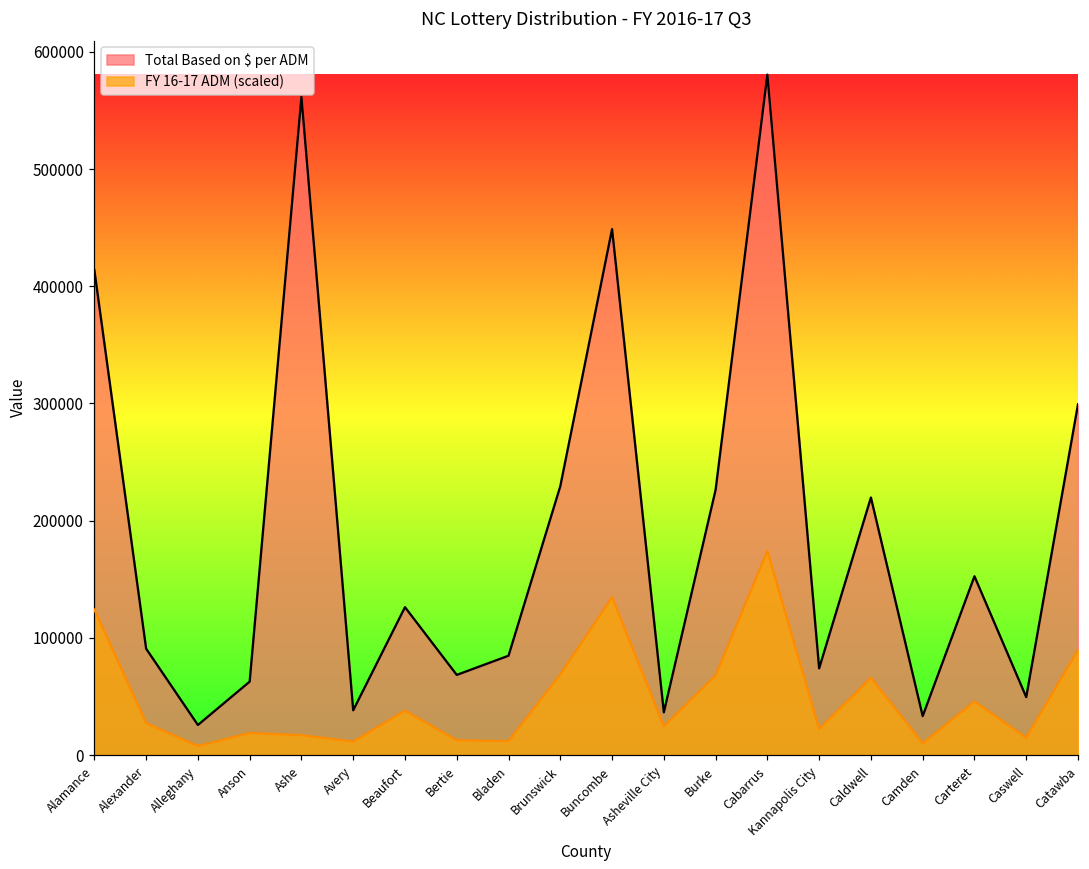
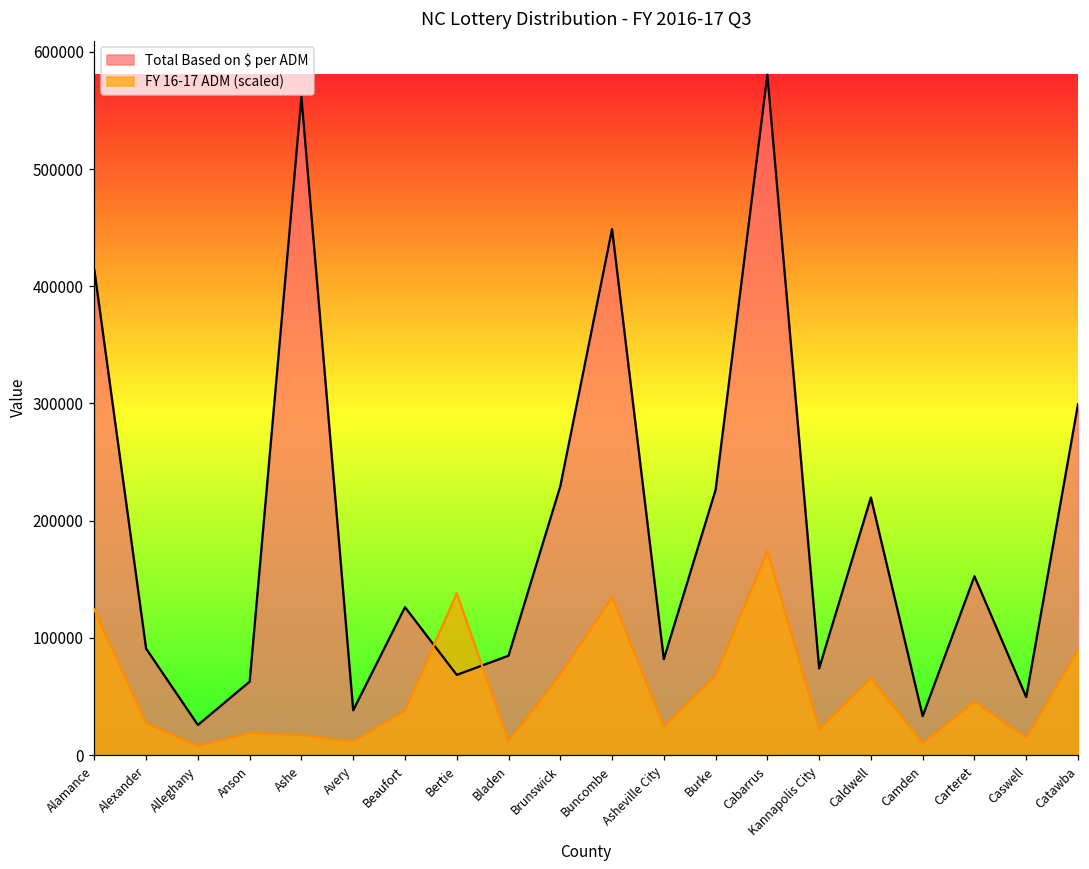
FY 16-17 ADM (scaled), Bertie: 13000 -> 138000
Total Based on $ per ADM, Asheville City: 36000 -> 82000
